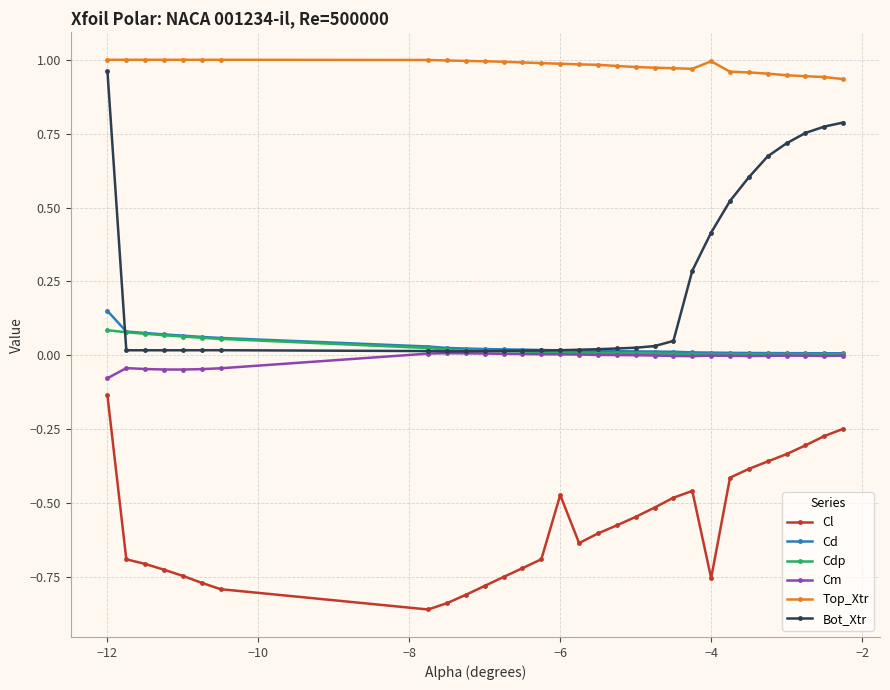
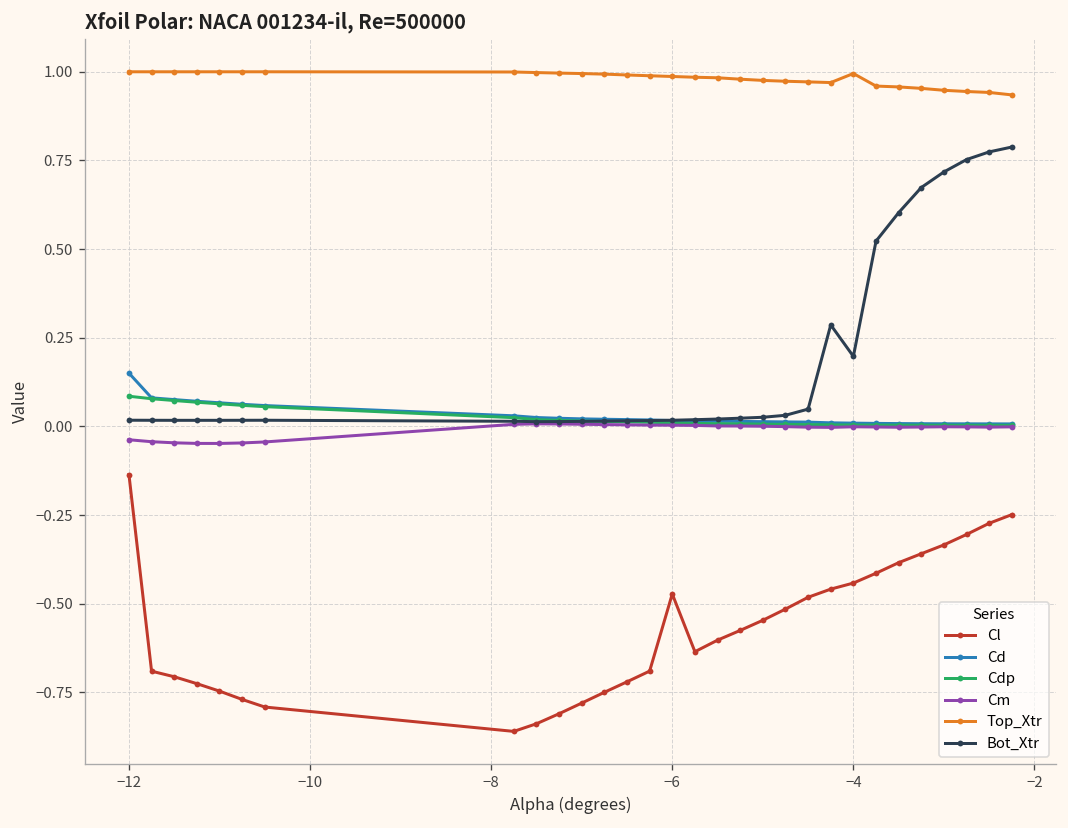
Cm, −12: -0.08 -> -0.04
Bot_Xtr, −12: 0.96 -> 0.02
Cl, −4: -0.75 -> -0.44
Bot_Xtr, −4: 0.42 -> 0.20
